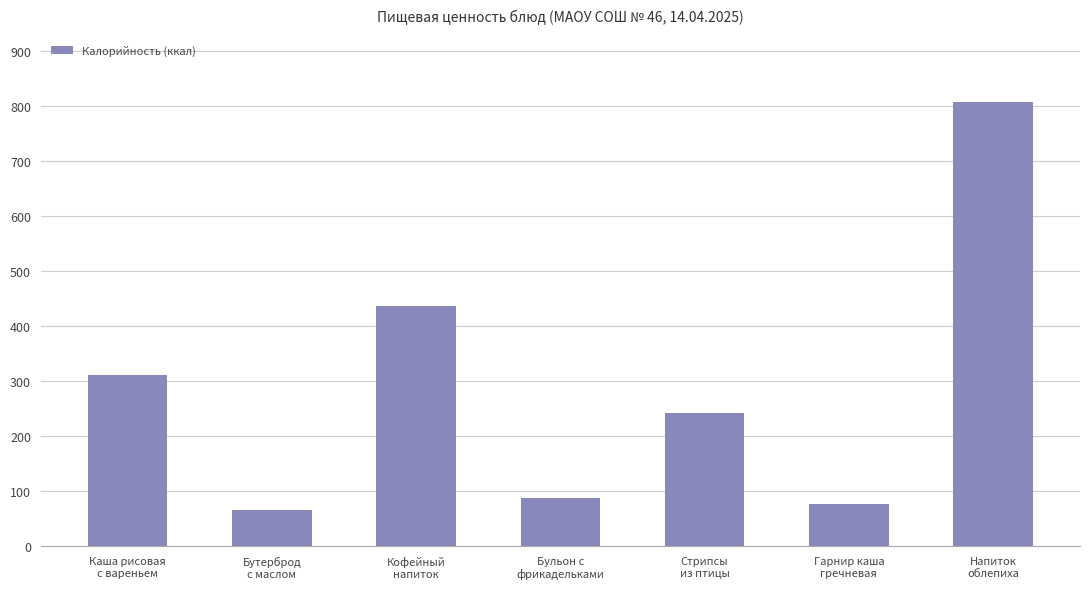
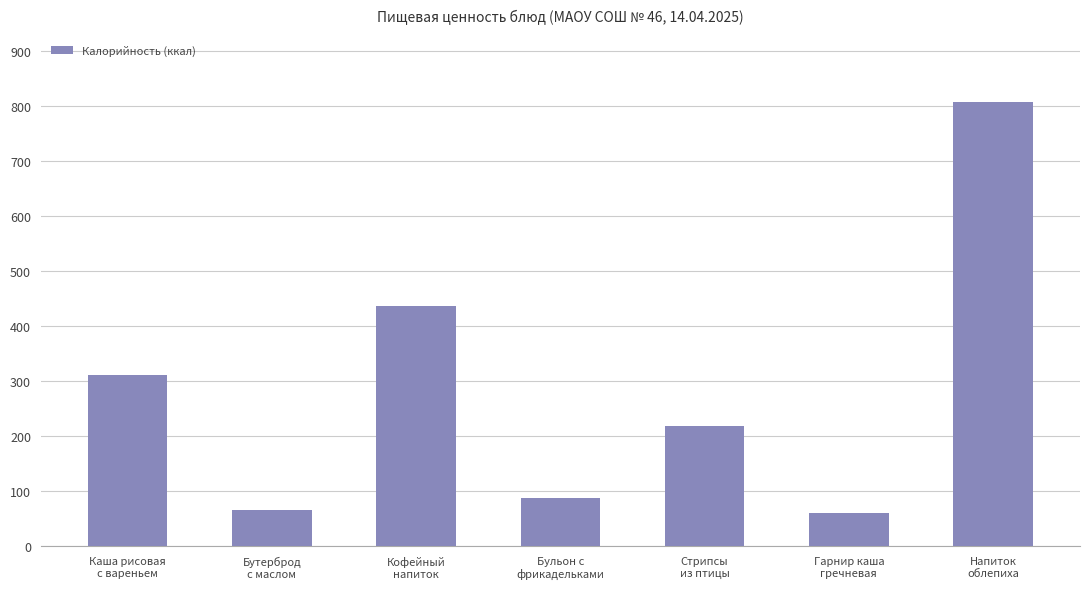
Стрипсы из птицы: 240 -> 220
Гарнир каша гречневая: 80 -> 60
